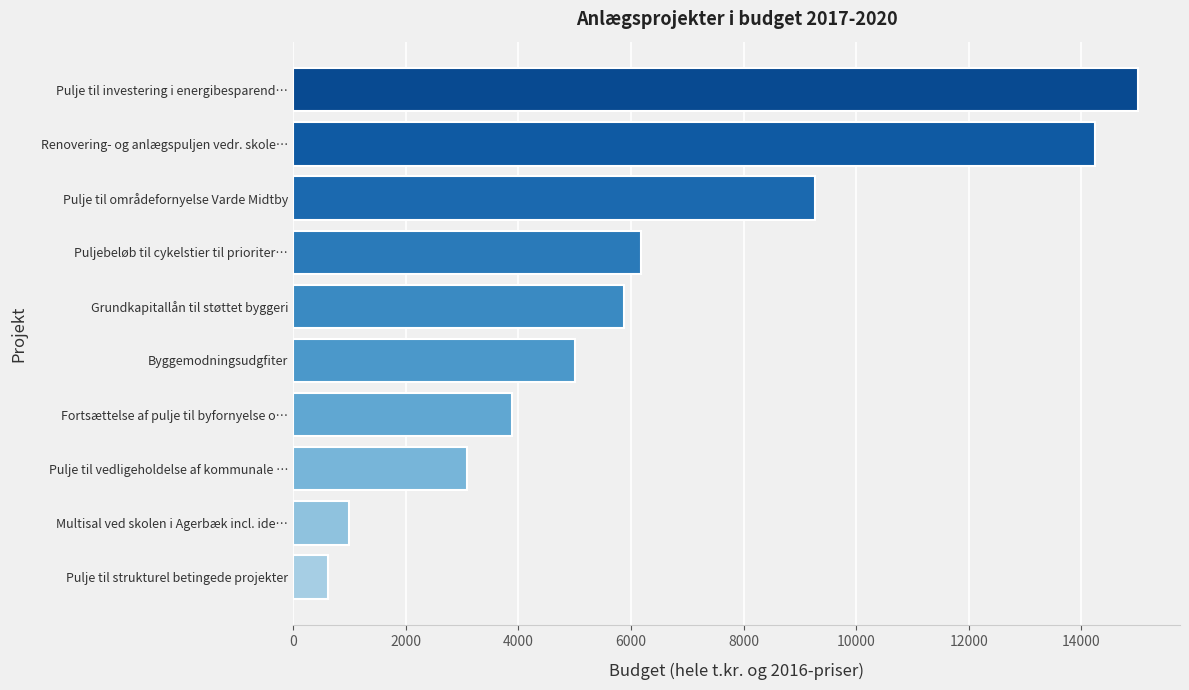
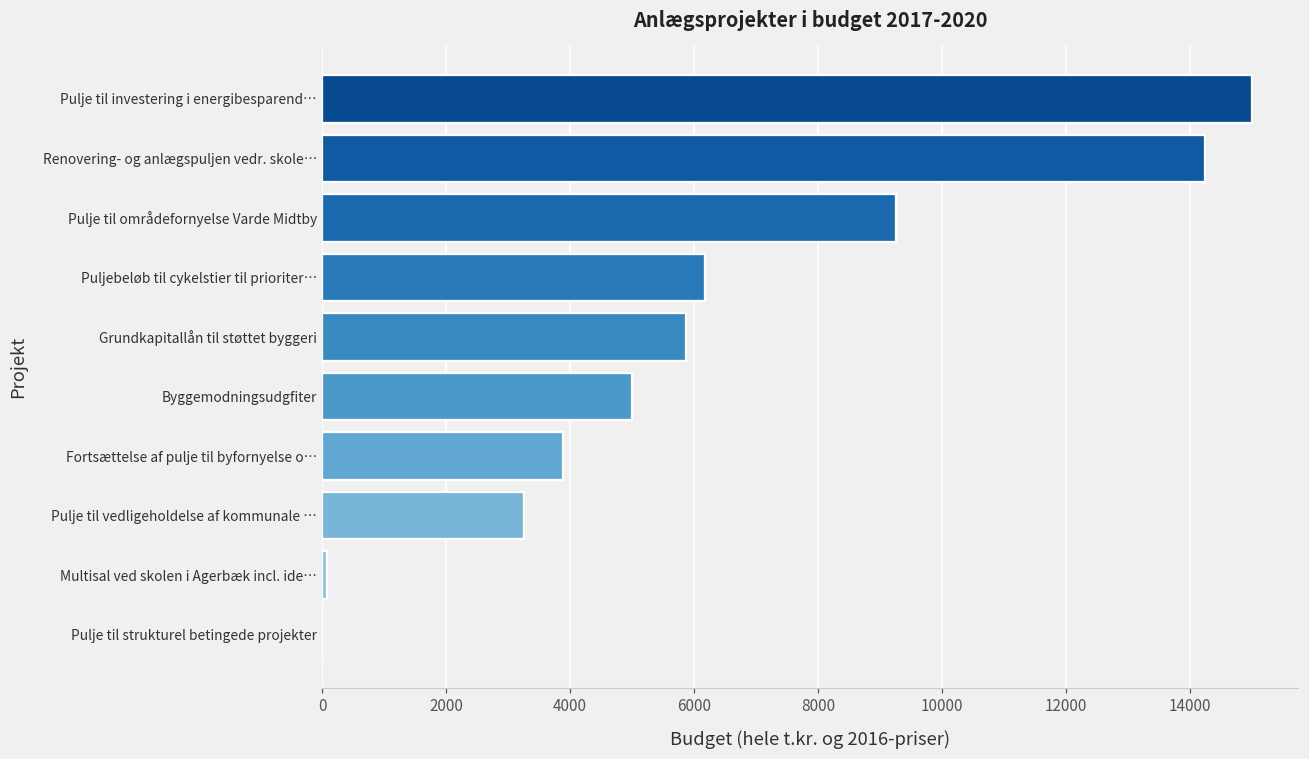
Pulje til vedligeholdelse af kommunale …: 3100 -> 3300
Multisal ved skolen i Agerbæk incl. ide…: 1000 -> 100
Pulje til strukturel betingede projekter: 600 -> 0
